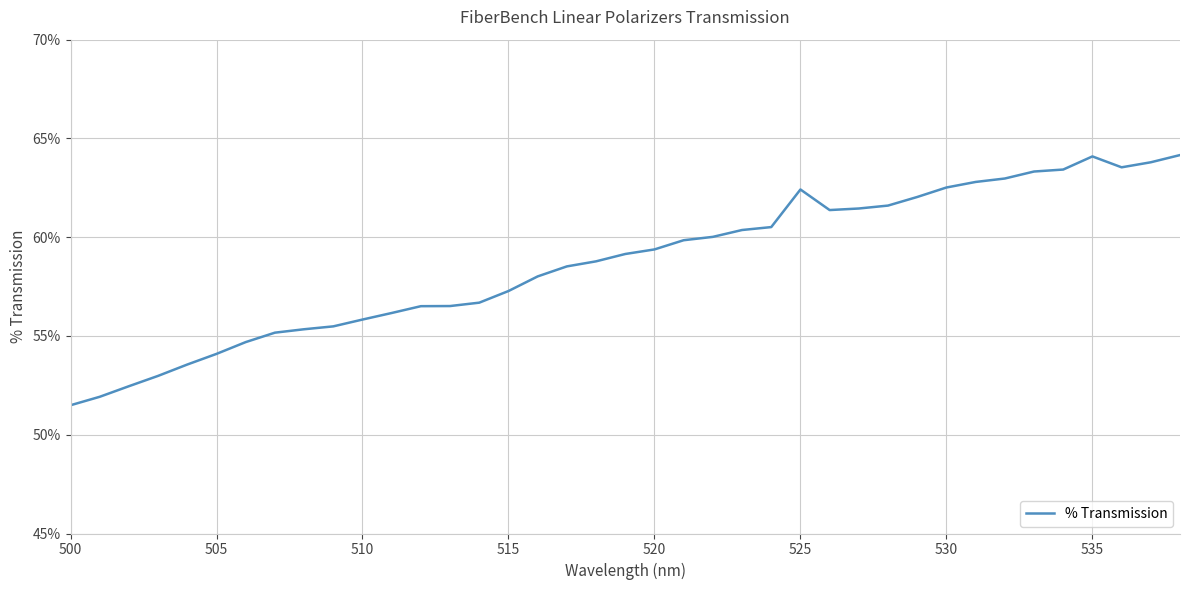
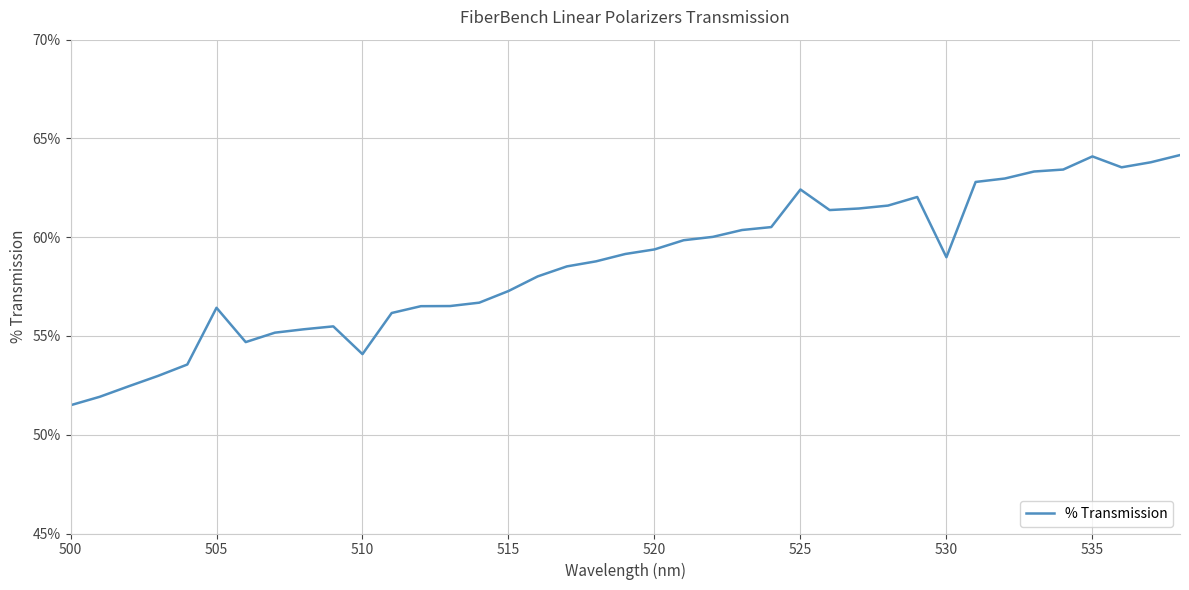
505: 54.1% -> 56.4%
510: 55.8% -> 54.1%
530: 62.5% -> 59.0%
